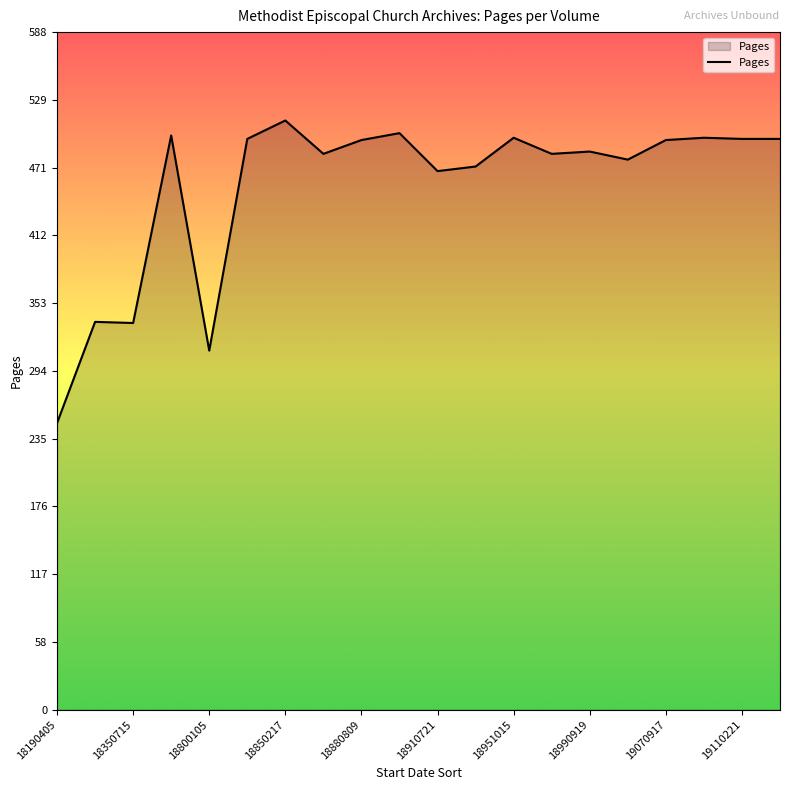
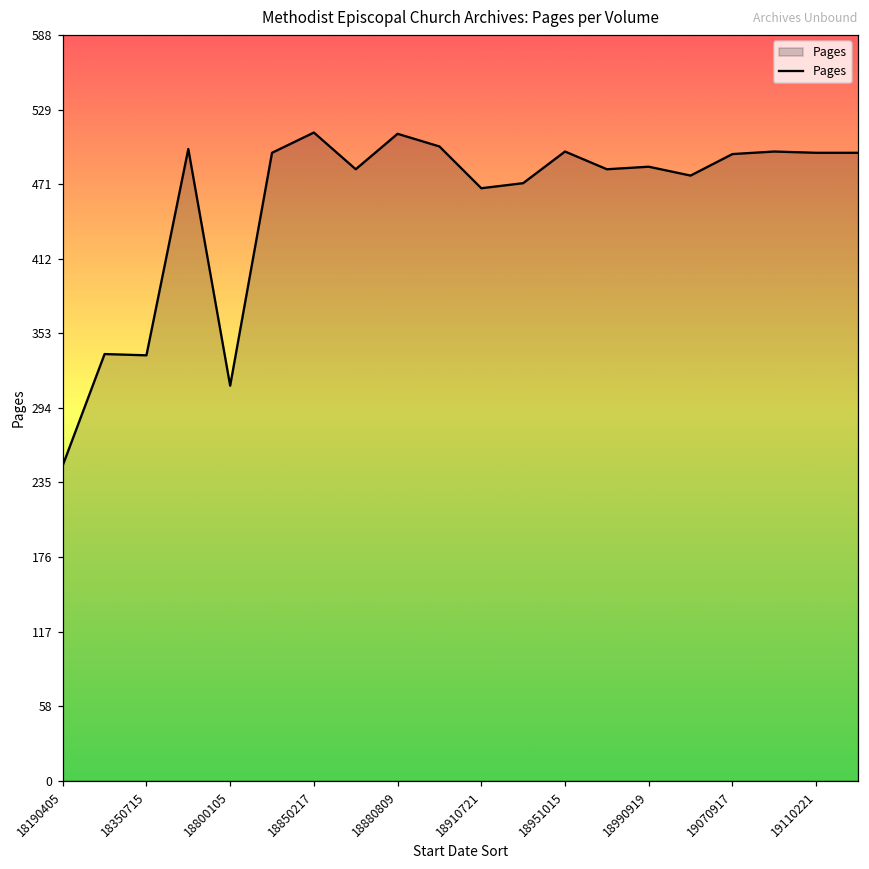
18880809: 495 -> 511
